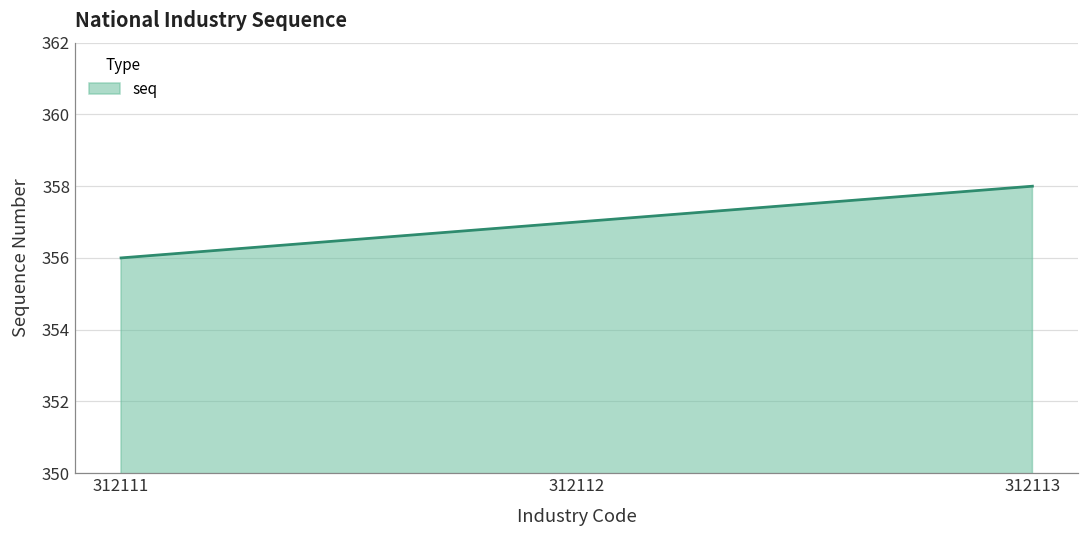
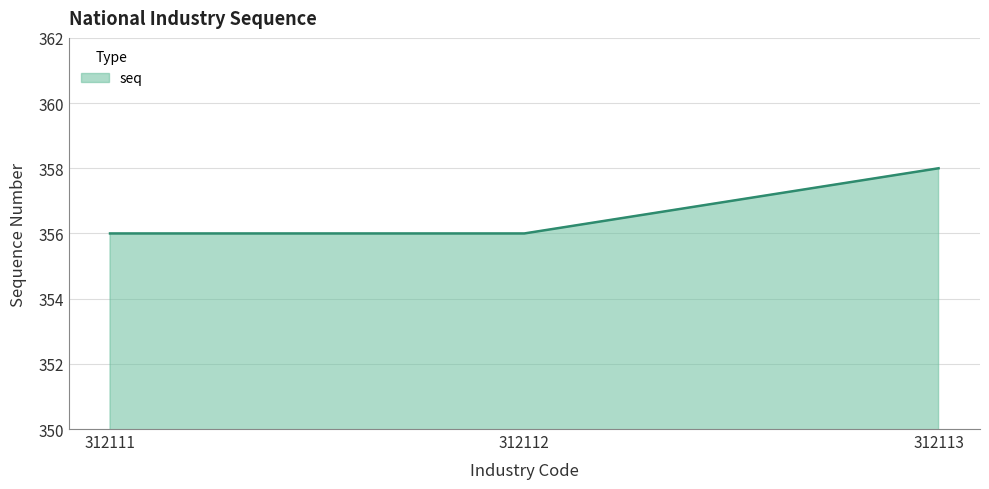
312112: 357 -> 356
